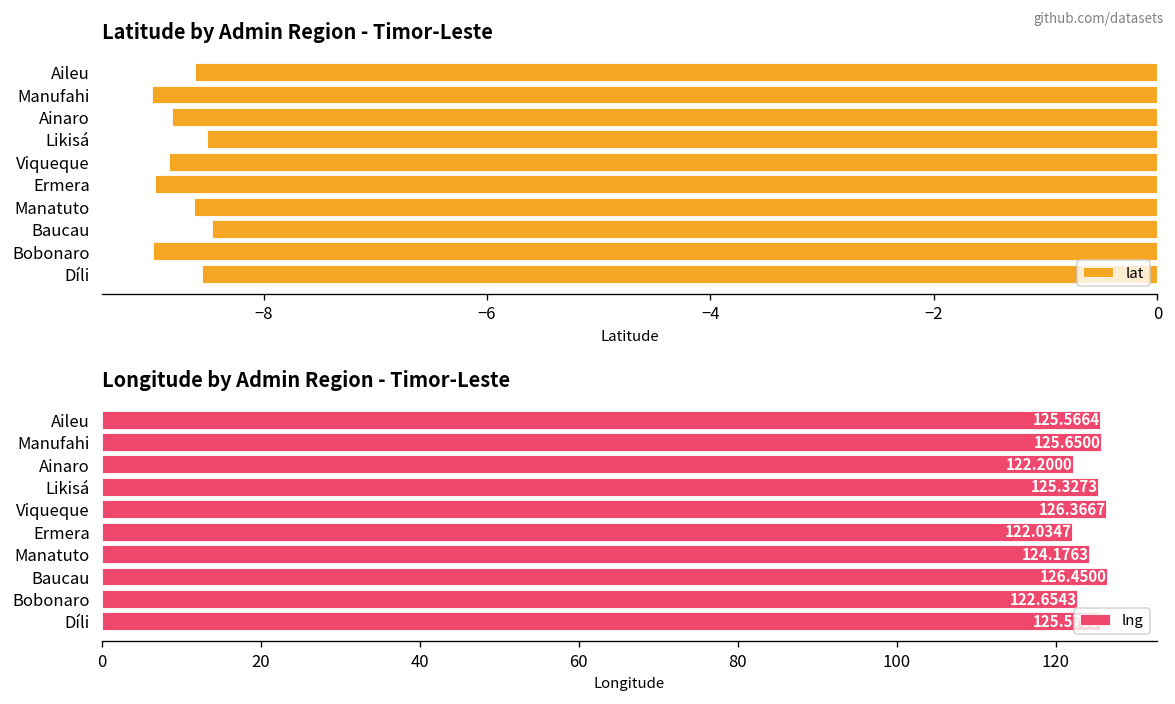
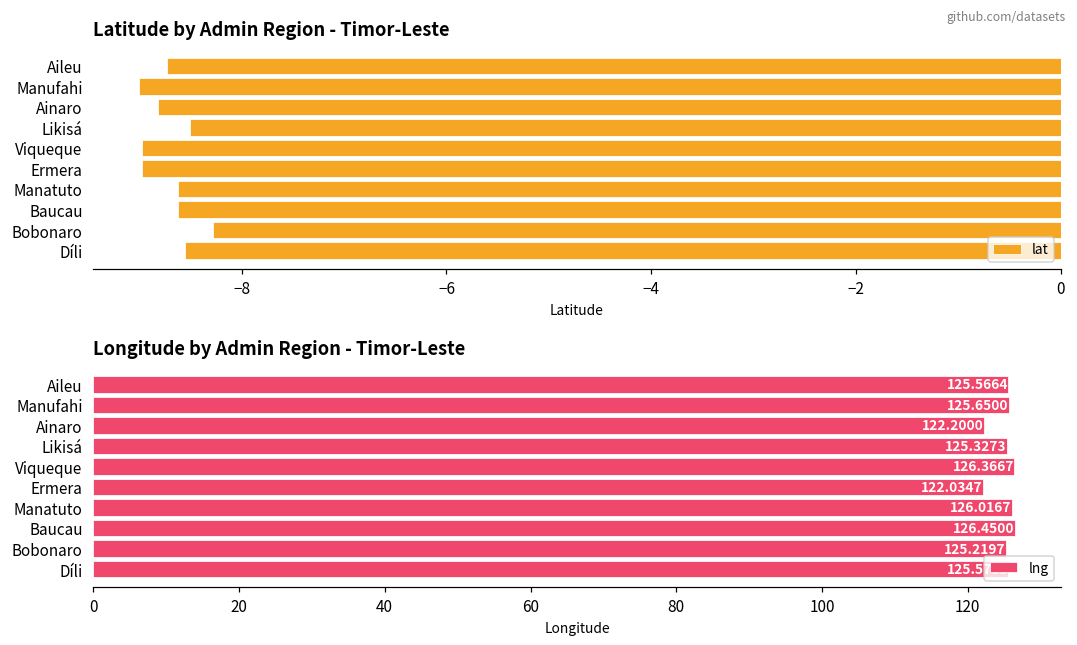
Latitude by Admin Region - Timor-Leste, Aileu: -8.6 -> -8.7
Latitude by Admin Region - Timor-Leste, Viqueque: -8.9 -> -9.0
Latitude by Admin Region - Timor-Leste, Baucau: -8.5 -> -8.6
Latitude by Admin Region - Timor-Leste, Bobonaro: -9.0 -> -8.3
Longitude by Admin Region - Timor-Leste, Manatuto: 124.1763 -> 126.0167
Longitude by Admin Region - Timor-Leste, Bobonaro: 122.6543 -> 125.2197
